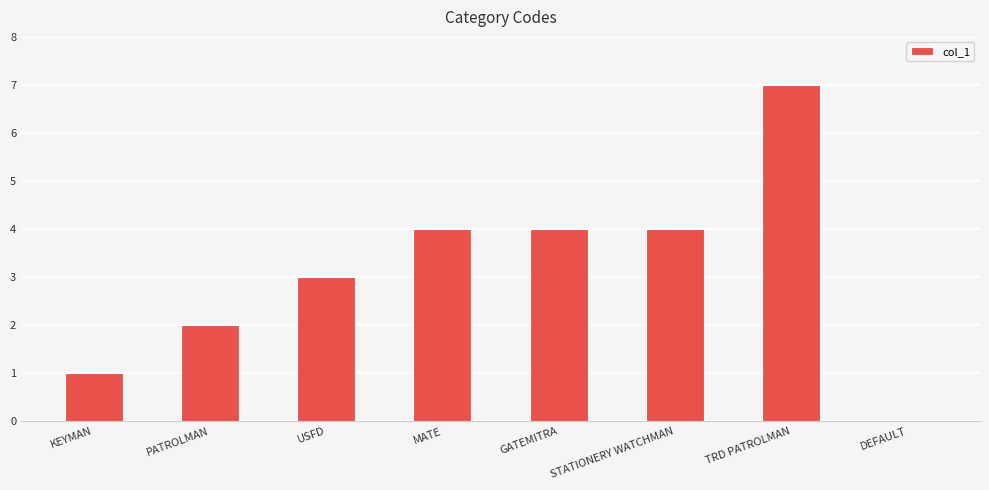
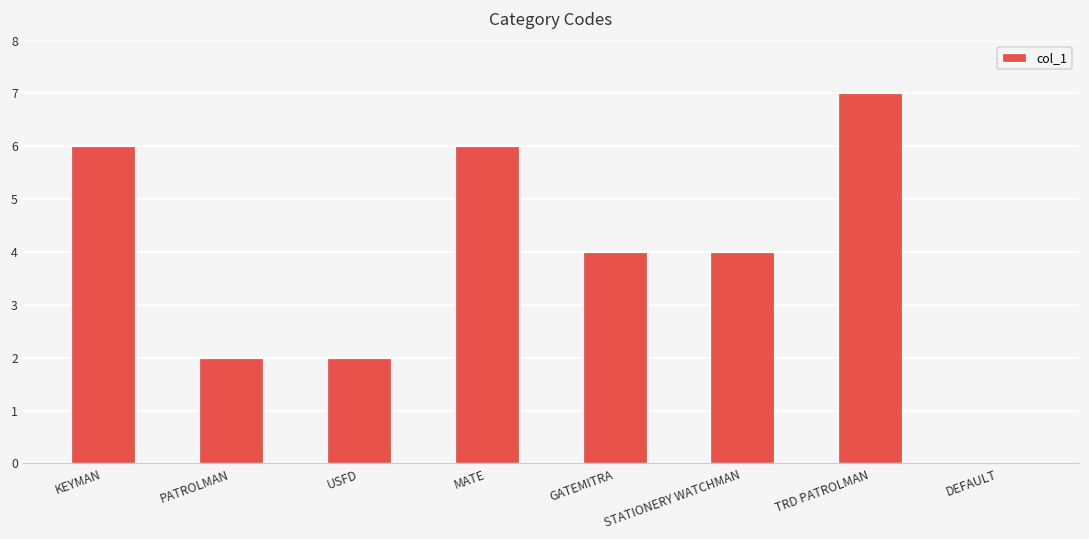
KEYMAN: 1 -> 6
USFD: 3 -> 2
MATE: 4 -> 6
